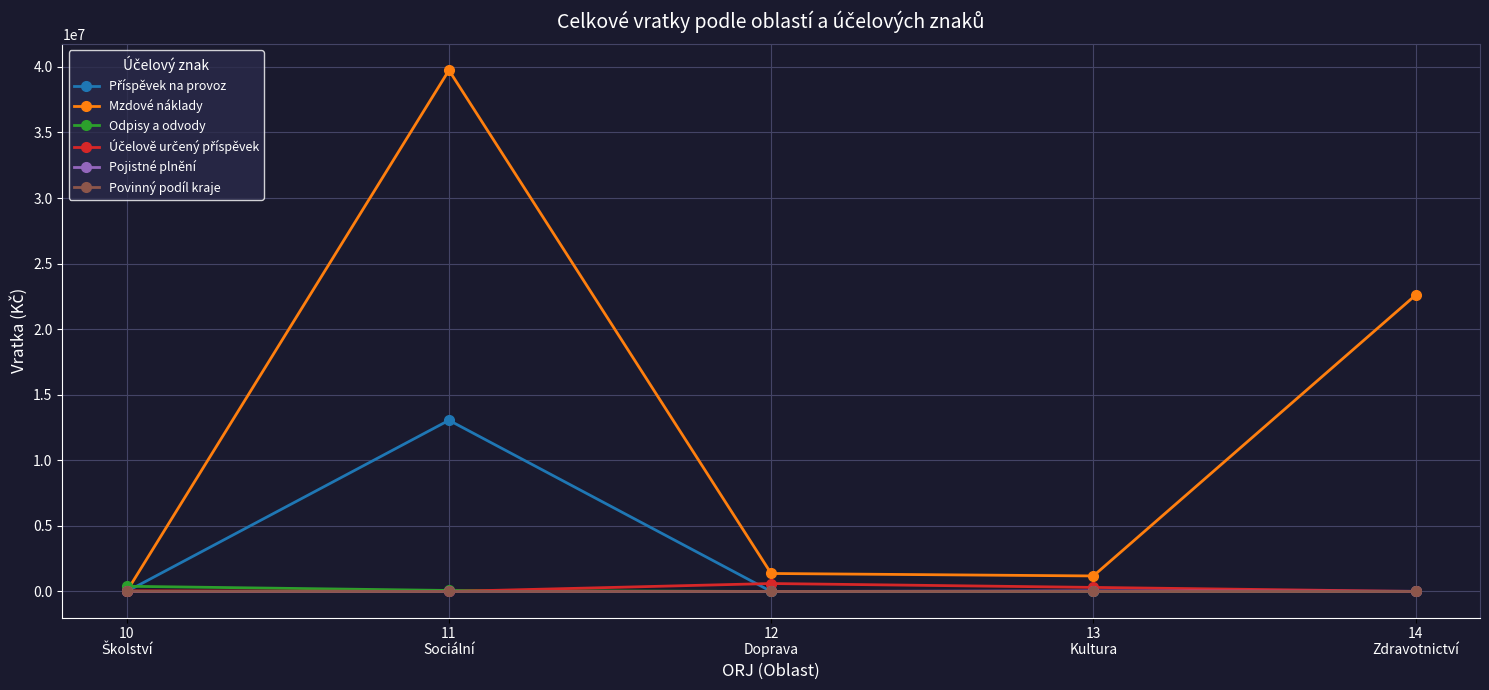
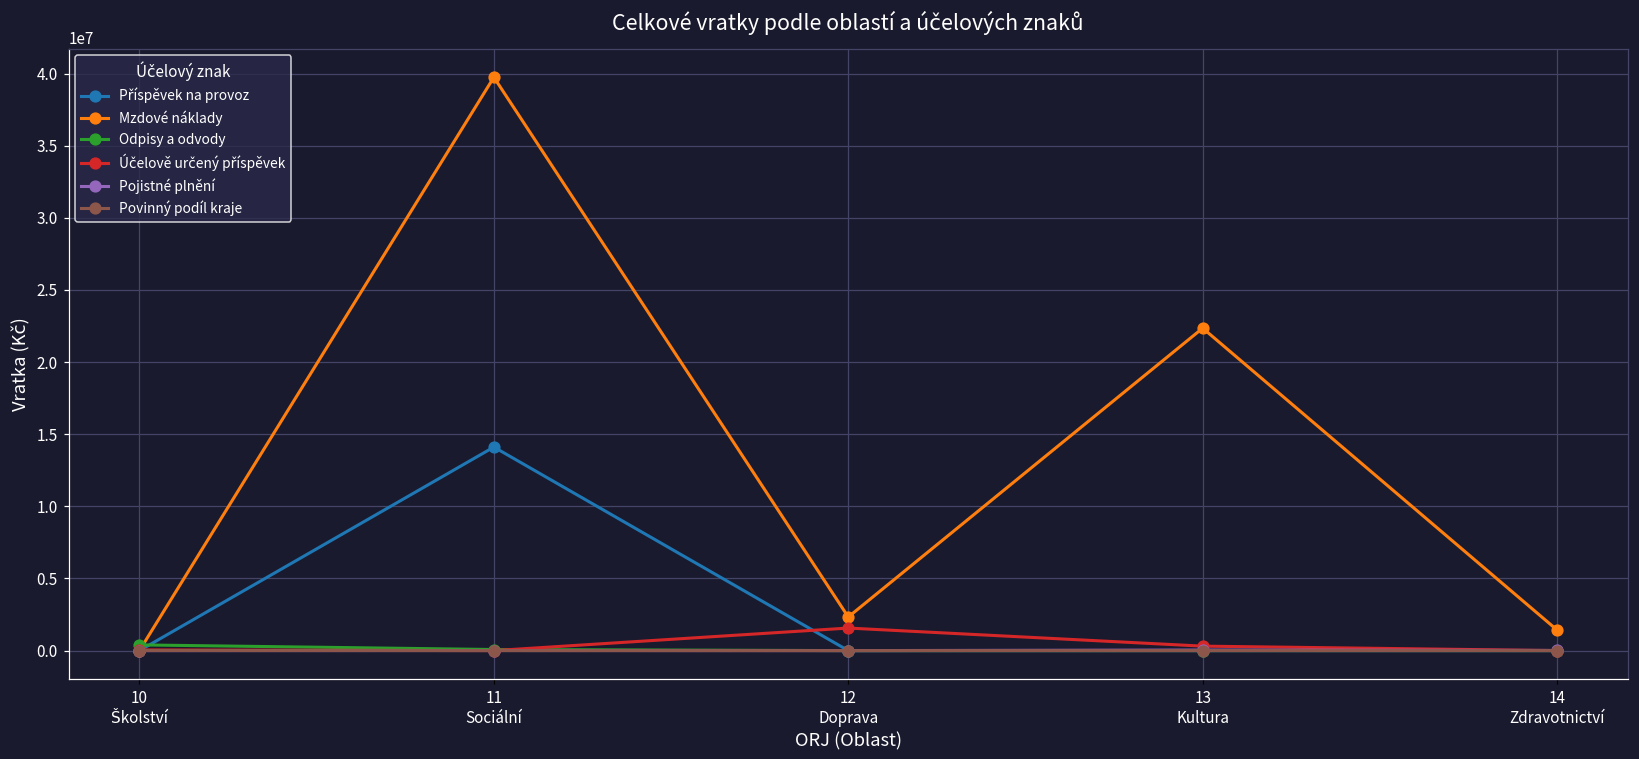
Příspěvek na provoz, 11 Sociální: 13100000 -> 14100000
Mzdové náklady, 12 Doprava: 1400000 -> 2300000
Účelově určený příspěvek, 12 Doprava: 600000 -> 1600000
Mzdové náklady, 13 Kultura: 1200000 -> 22400000
Mzdové náklady, 14 Zdravotnictví: 22600000 -> 1400000
